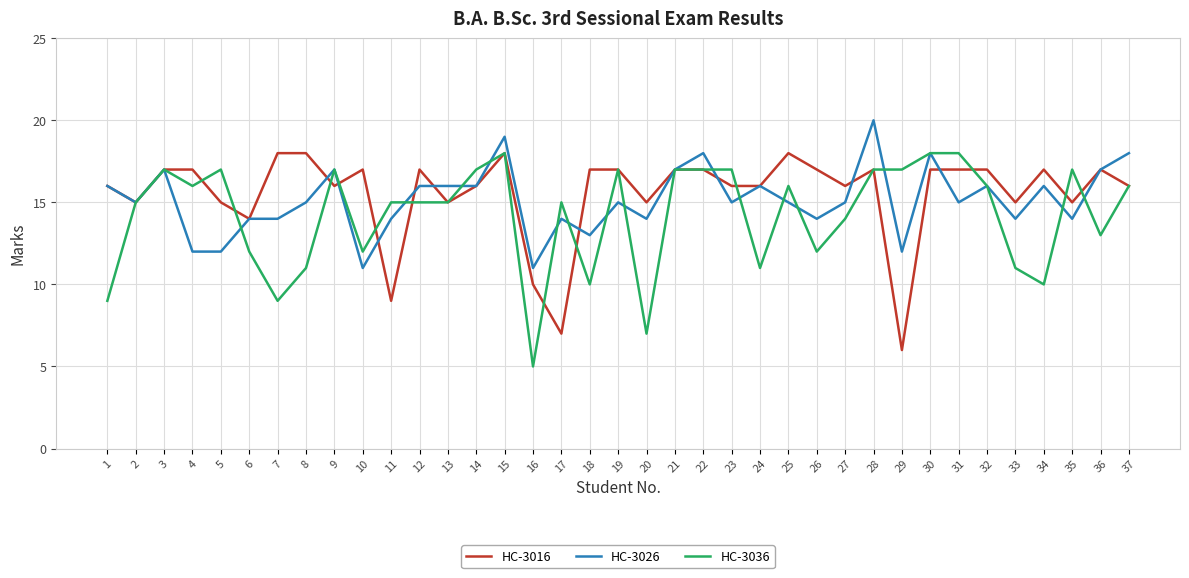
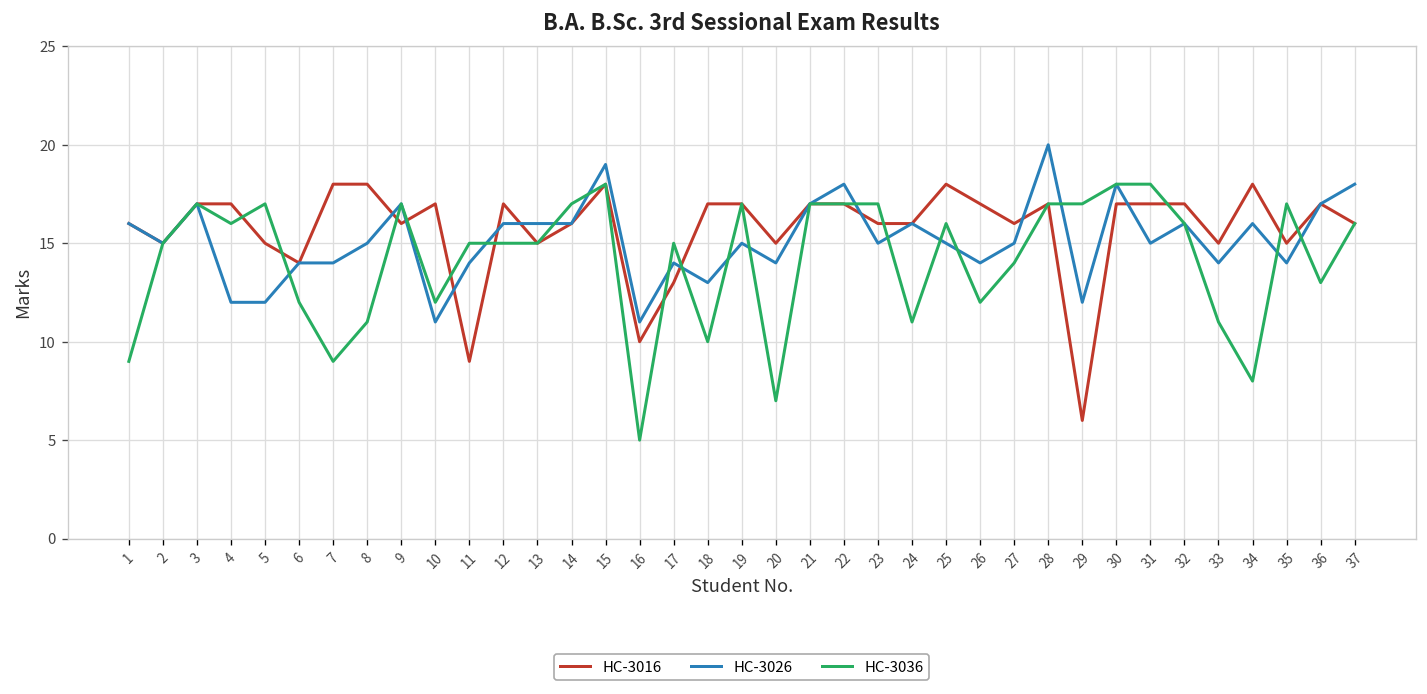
HC-3016, 17: 7 -> 13
HC-3016, 34: 17 -> 18
HC-3036, 34: 10 -> 8
